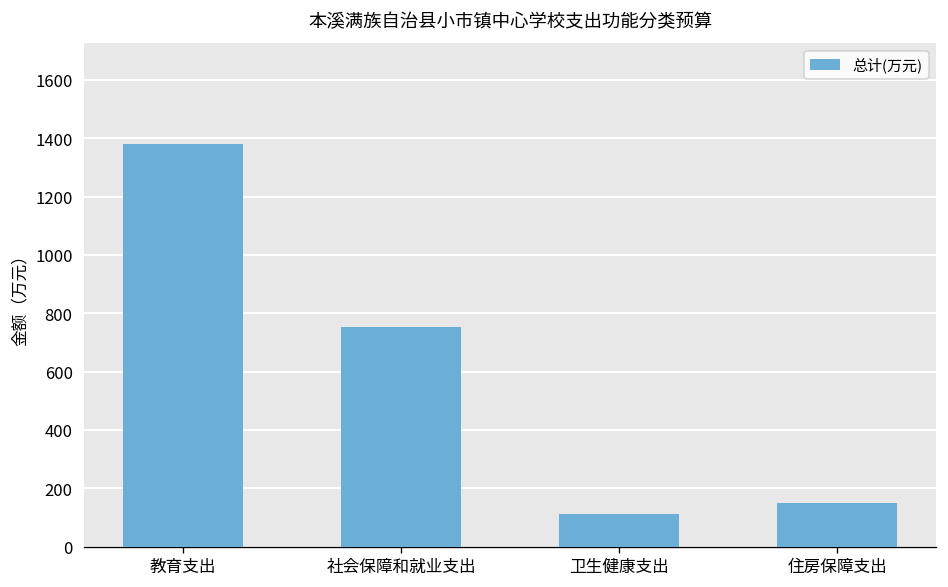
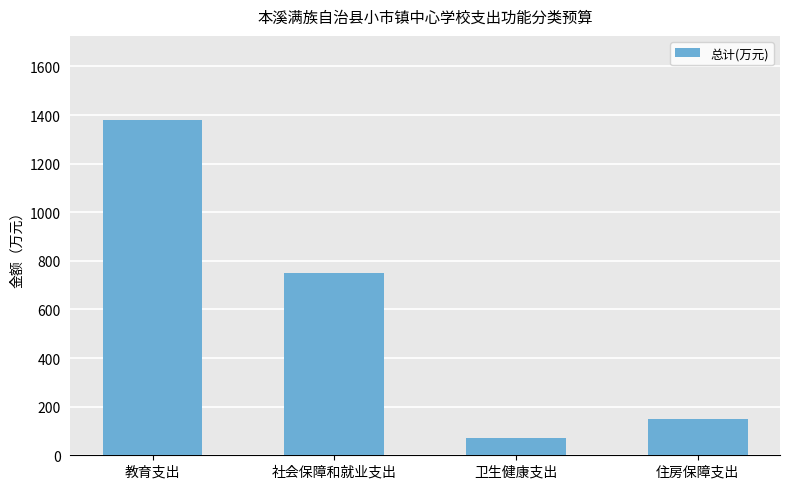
卫生健康支出: 110 -> 70
